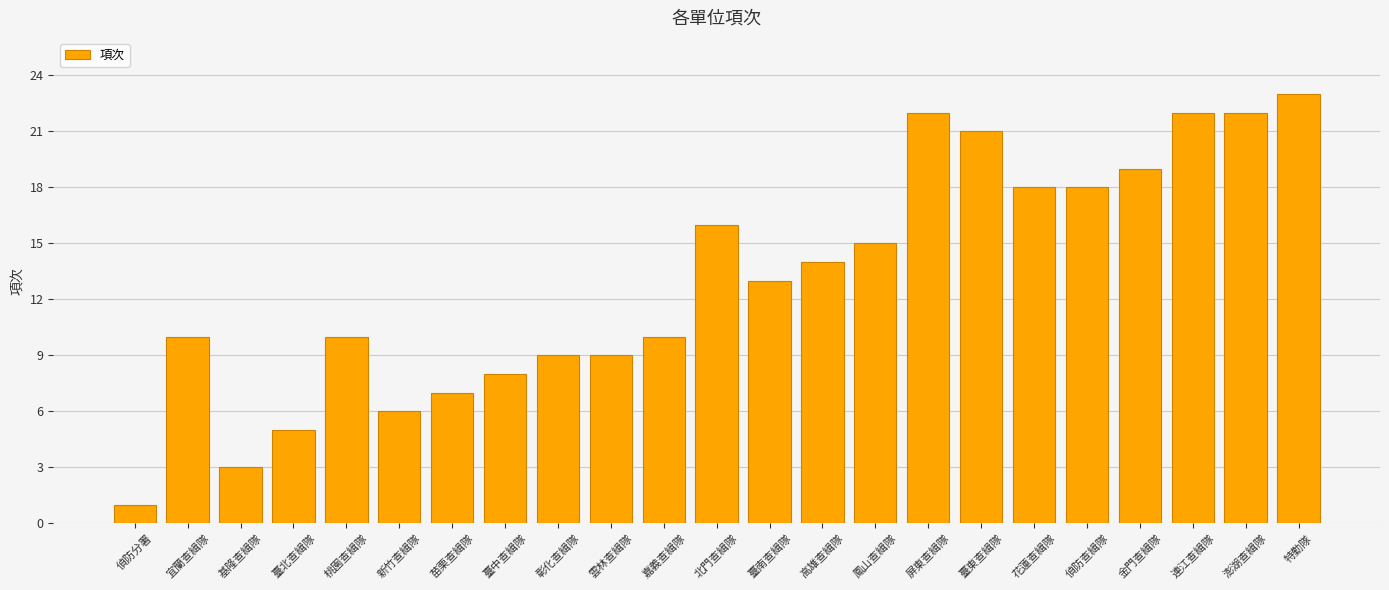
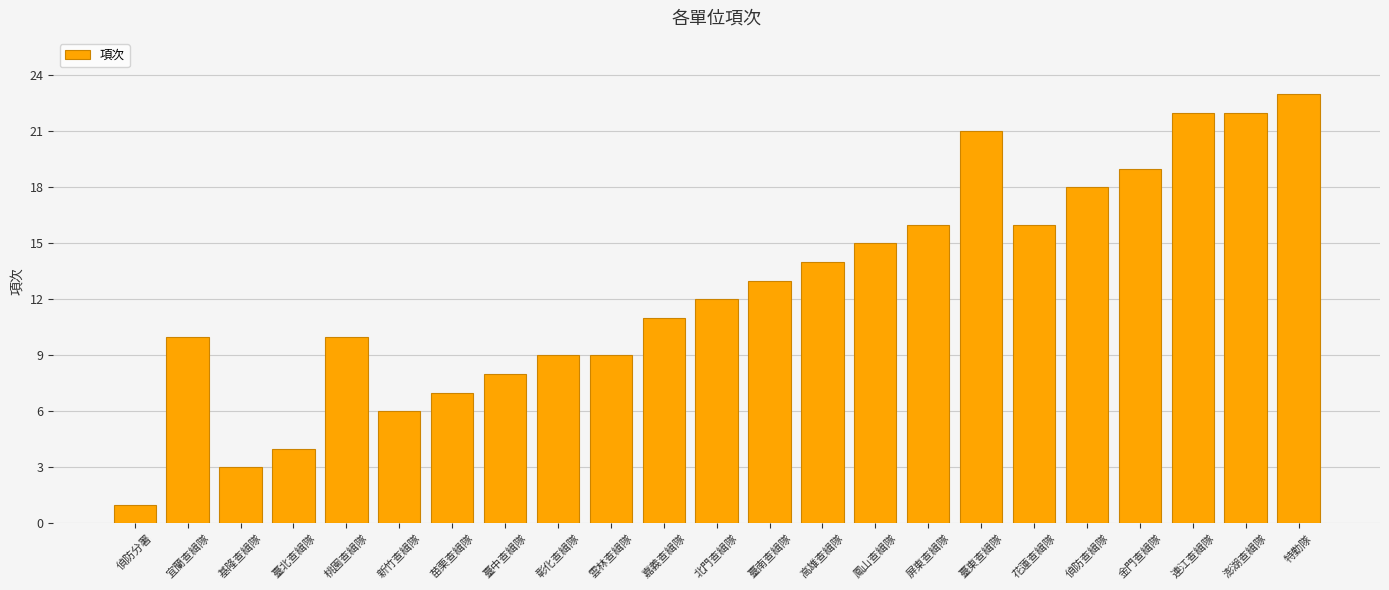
臺北查緝隊: 5 -> 4
嘉義查緝隊: 10 -> 11
北門查緝隊: 16 -> 12
屏東查緝隊: 22 -> 16
花蓮查緝隊: 18 -> 16
